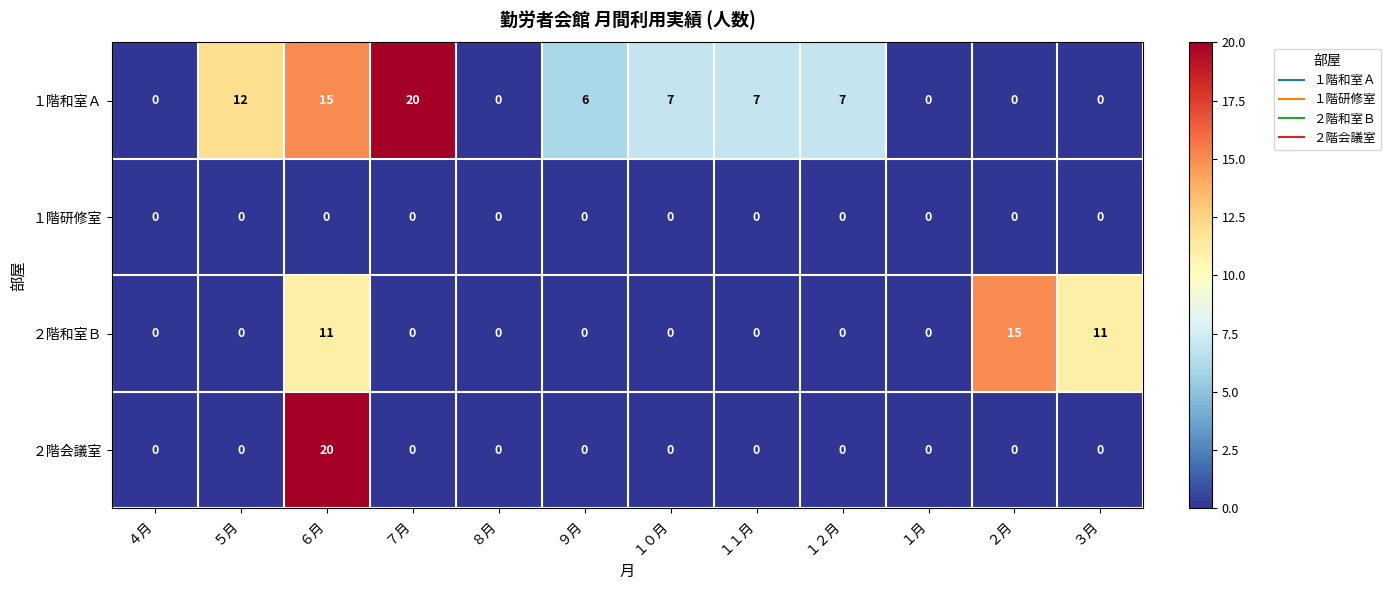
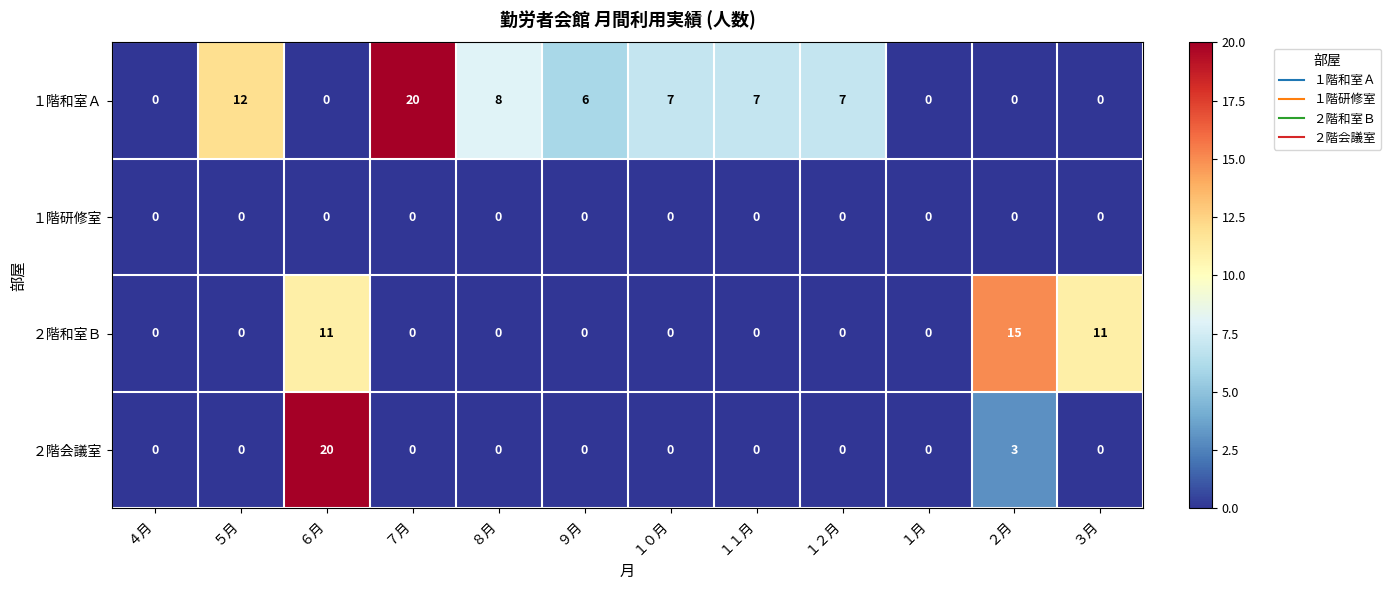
１階和室Ａ, ６月: 15 -> 0
１階和室Ａ, ８月: 0 -> 8
２階会議室, ２月: 0 -> 3
